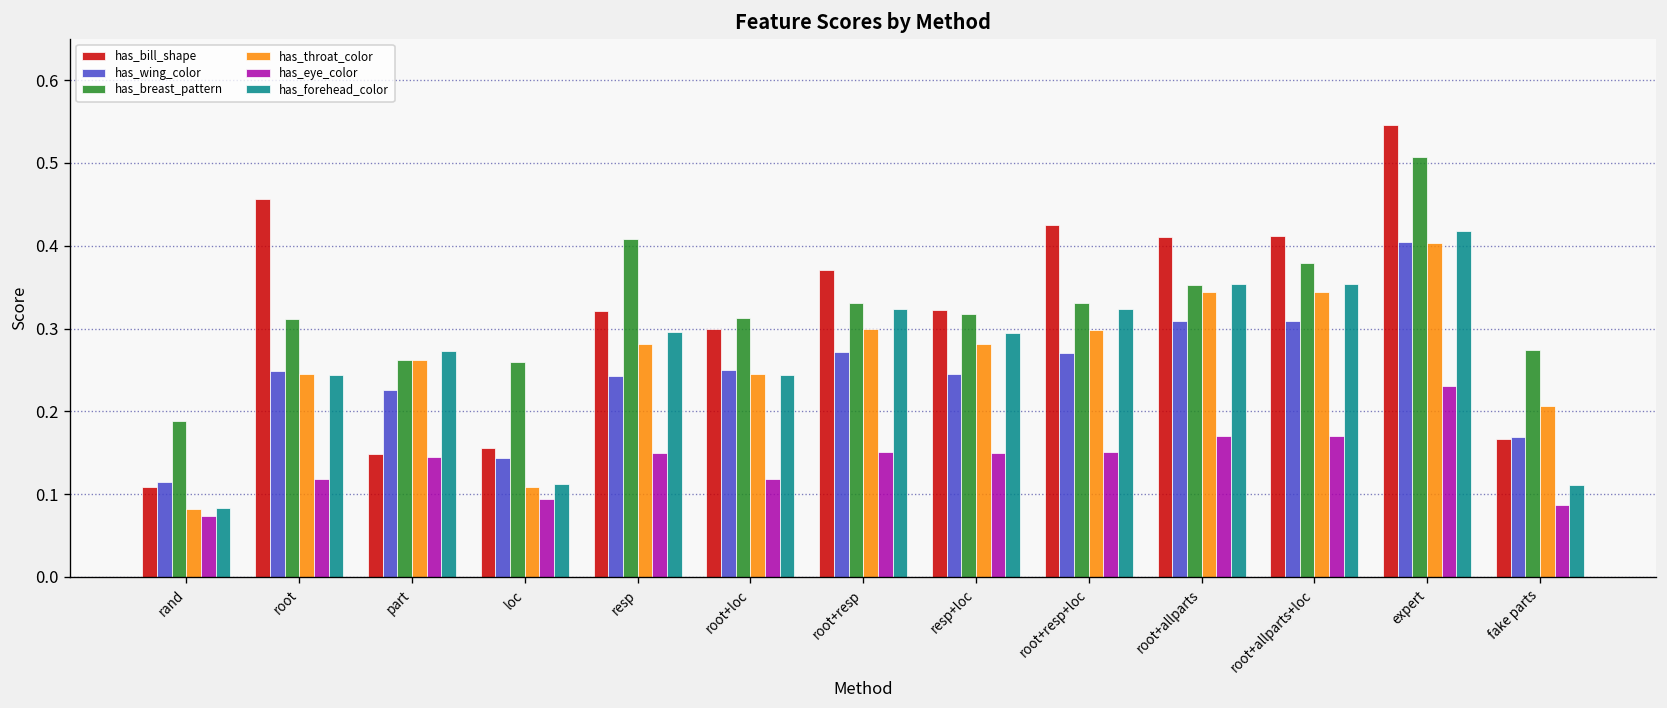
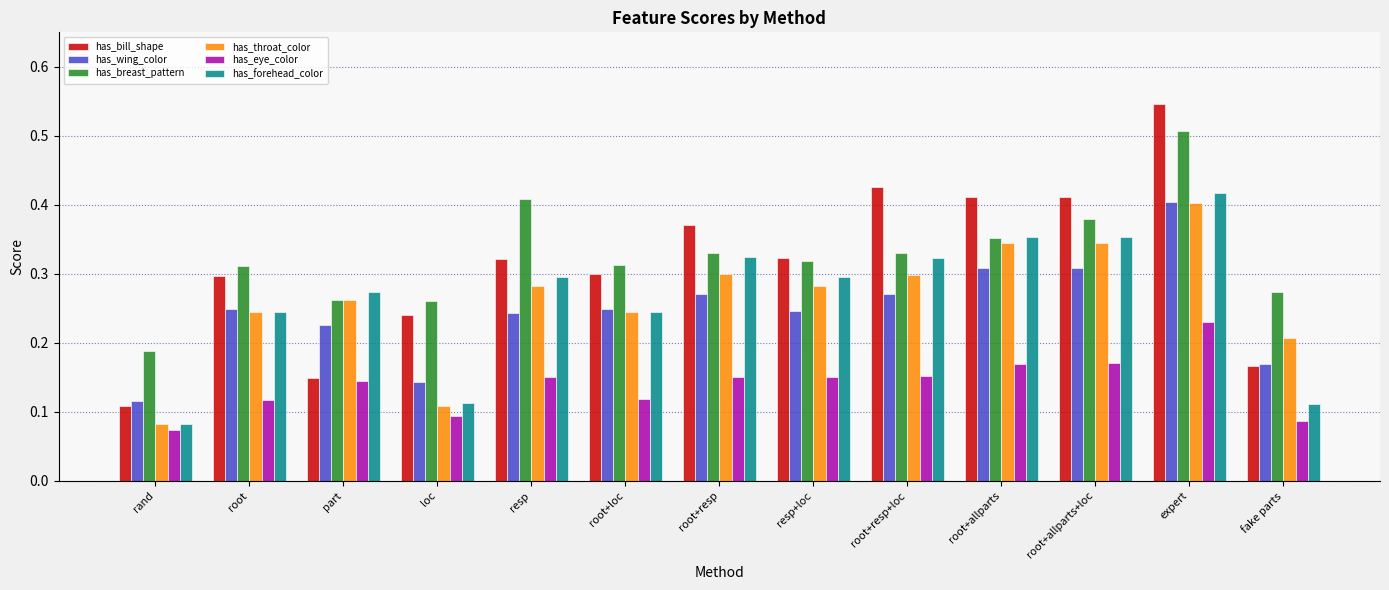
has_bill_shape, root: 0.46 -> 0.30
has_bill_shape, loc: 0.16 -> 0.24
